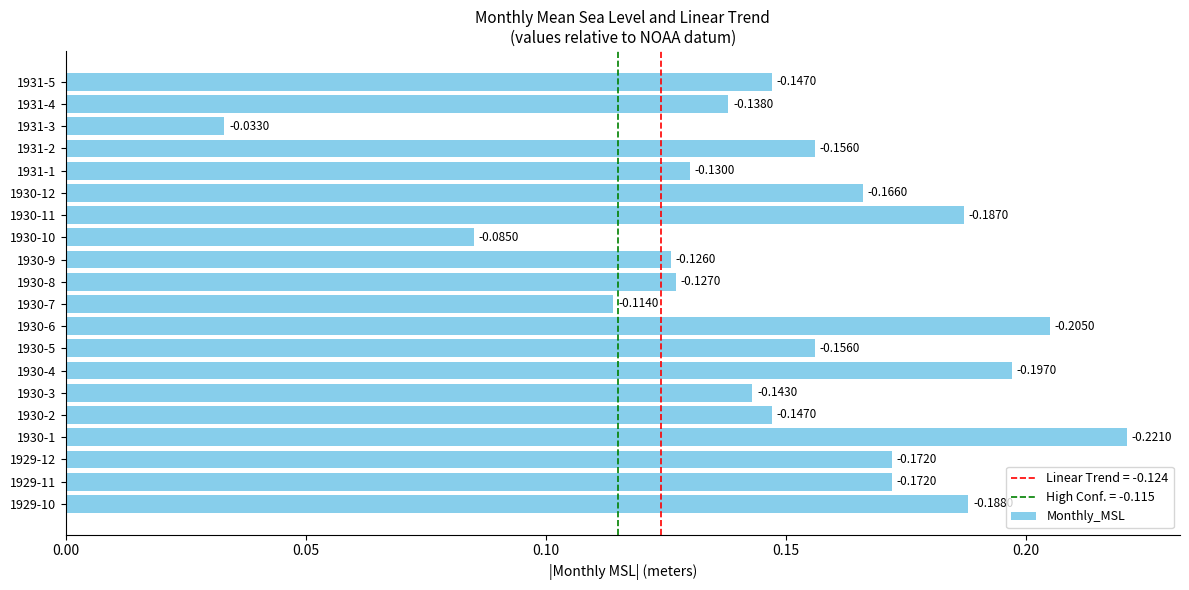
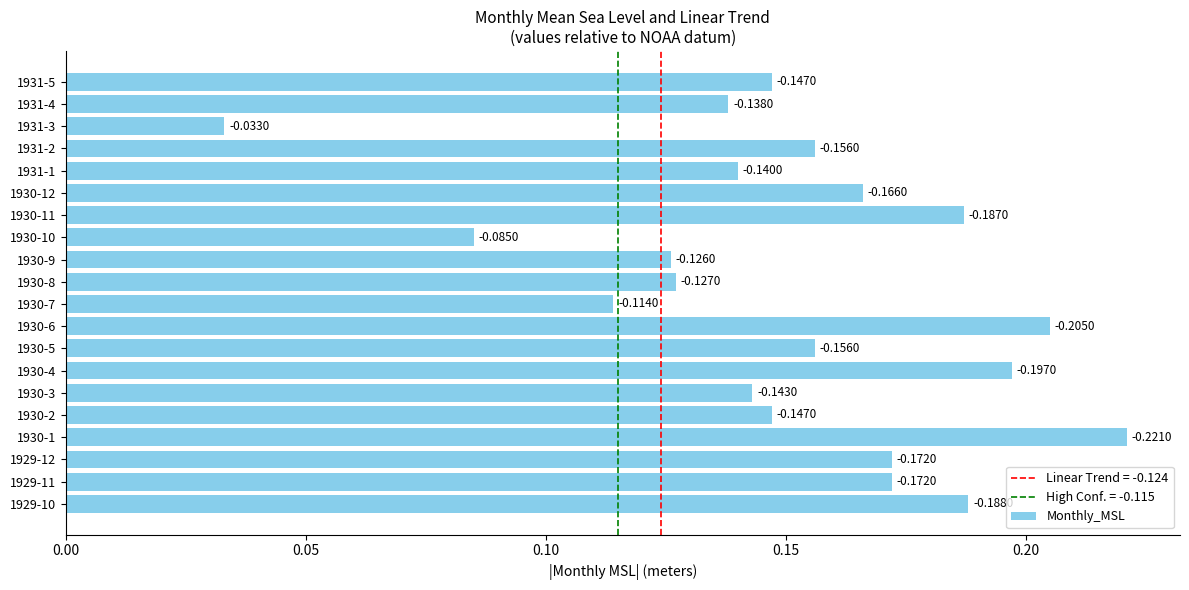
1931-1: -0.1300 -> -0.1400
